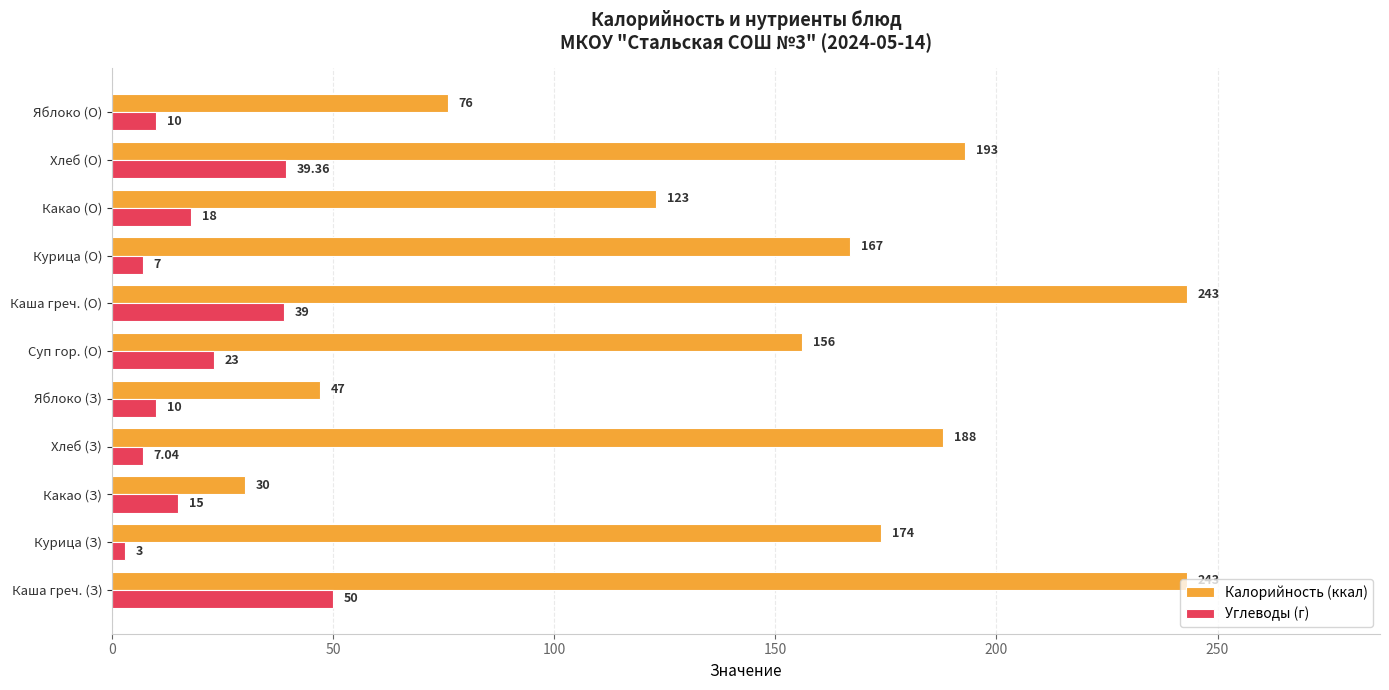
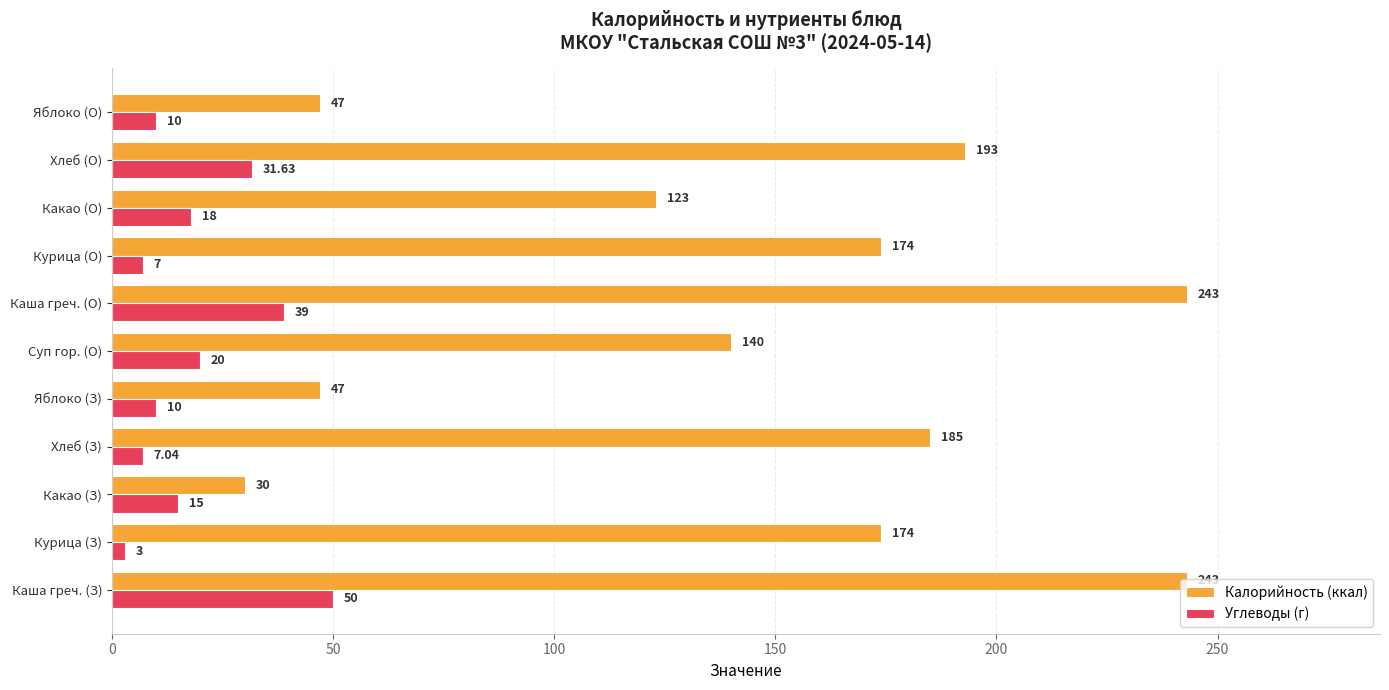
Калорийность (ккал), Яблоко (О): 76 -> 47
Углеводы (г), Хлеб (О): 39.36 -> 31.63
Калорийность (ккал), Курица (О): 167 -> 174
Калорийность (ккал), Суп гор. (О): 156 -> 140
Углеводы (г), Суп гор. (О): 23 -> 20
Калорийность (ккал), Хлеб (З): 188 -> 185
